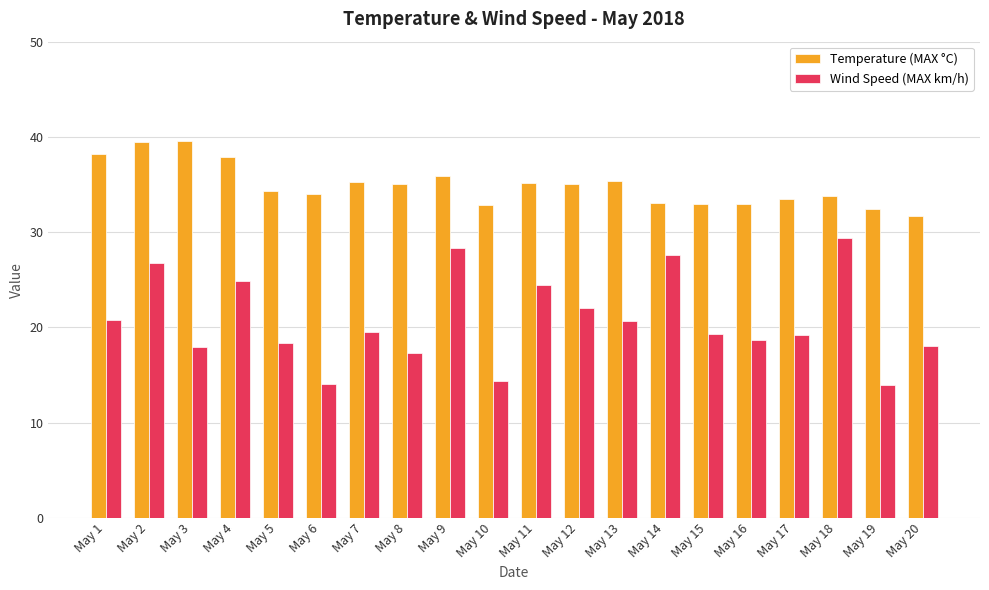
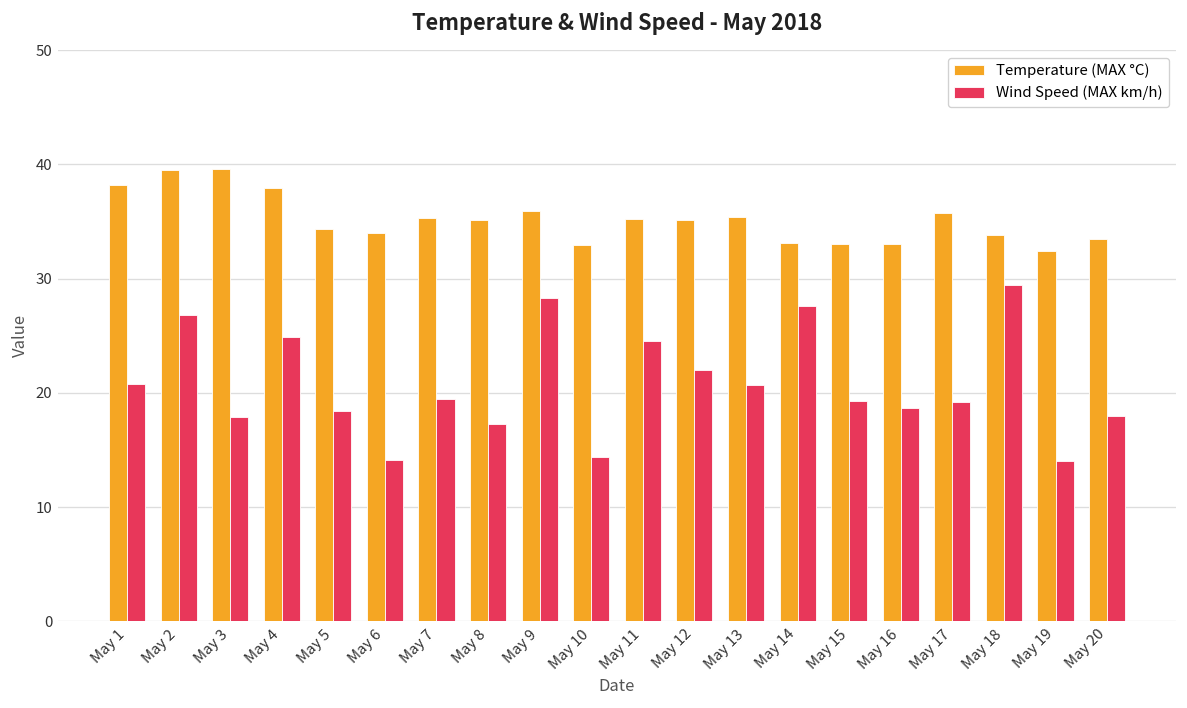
Temperature (MAX °C), May 17: 34 -> 36
Temperature (MAX °C), May 20: 32 -> 34
